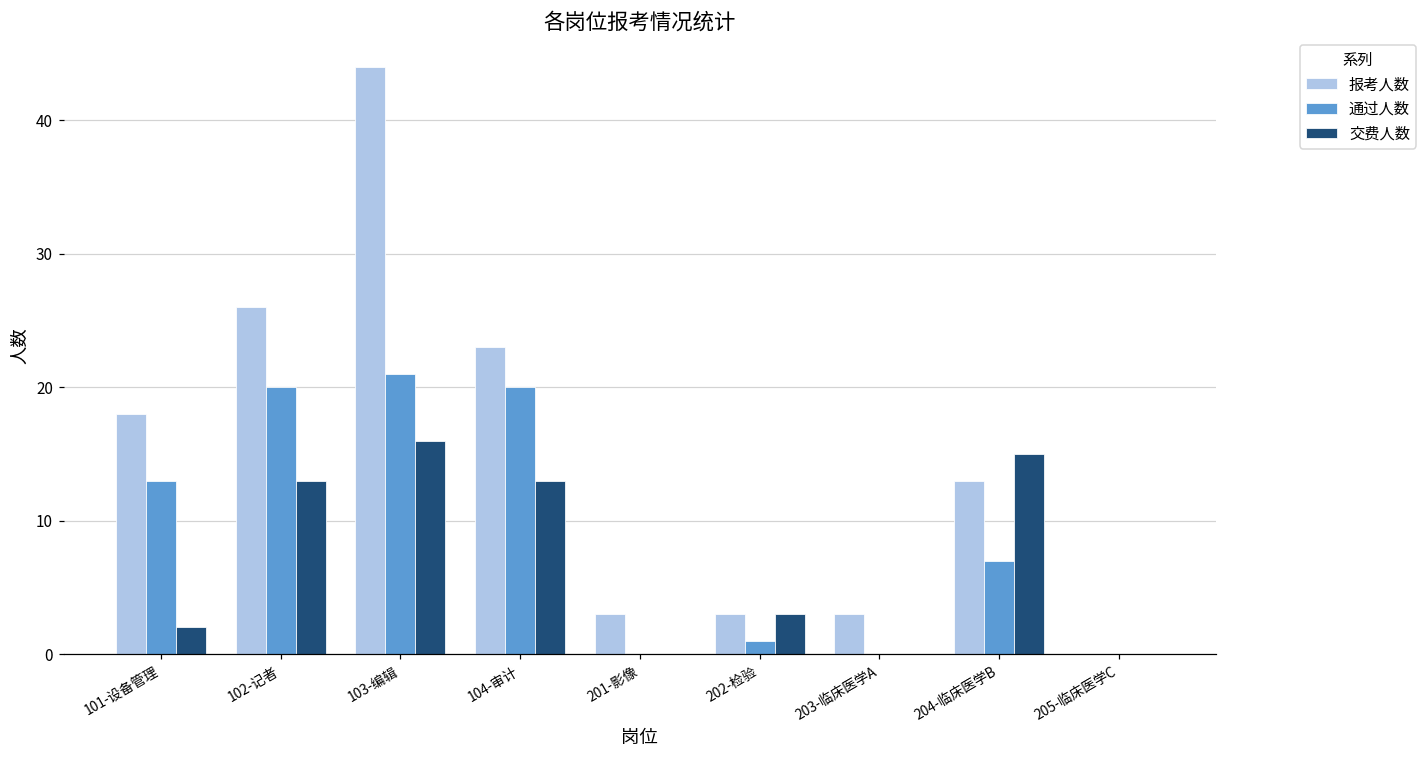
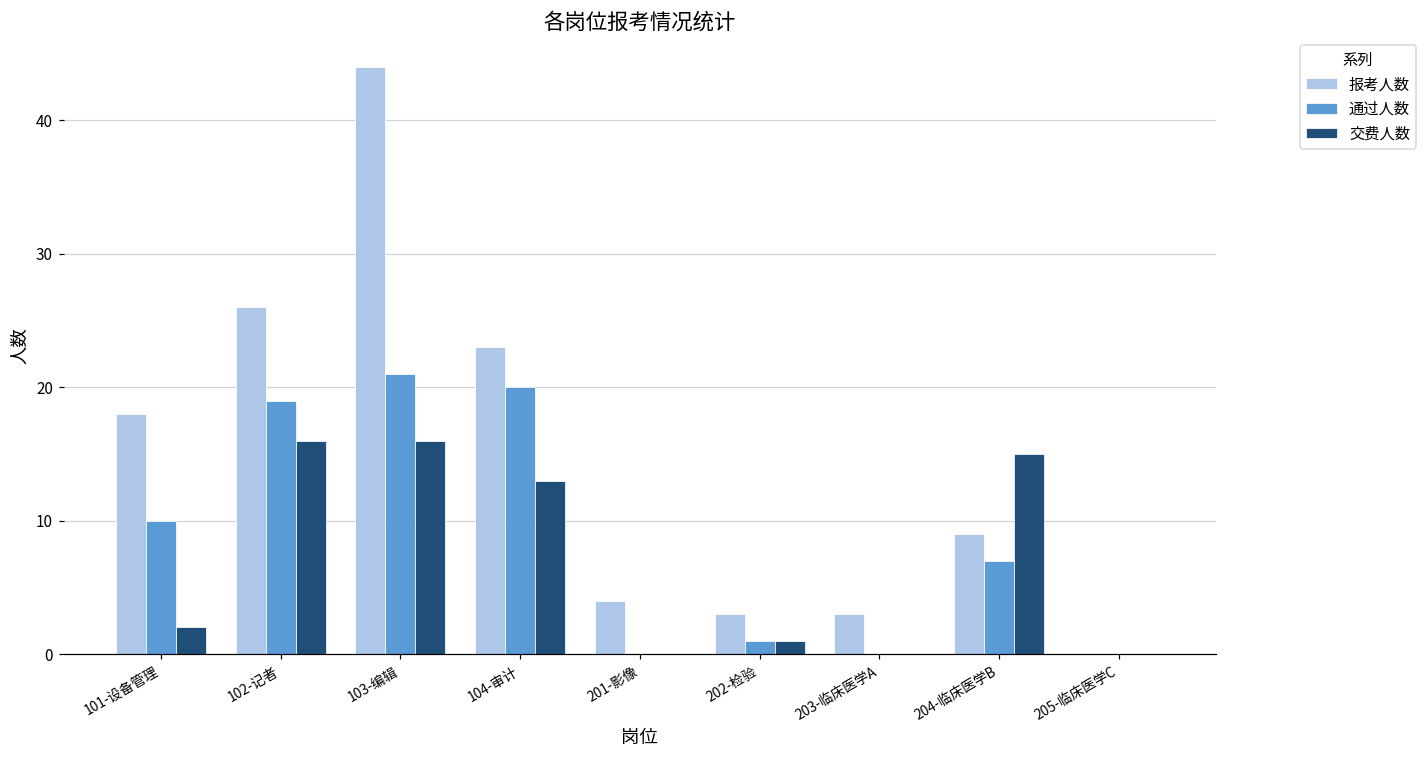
通过人数, 101-设备管理: 13 -> 10
通过人数, 102-记者: 20 -> 19
交费人数, 102-记者: 13 -> 16
报考人数, 201-影像: 3 -> 4
交费人数, 202-检验: 3 -> 1
报考人数, 204-临床医学B: 13 -> 9
